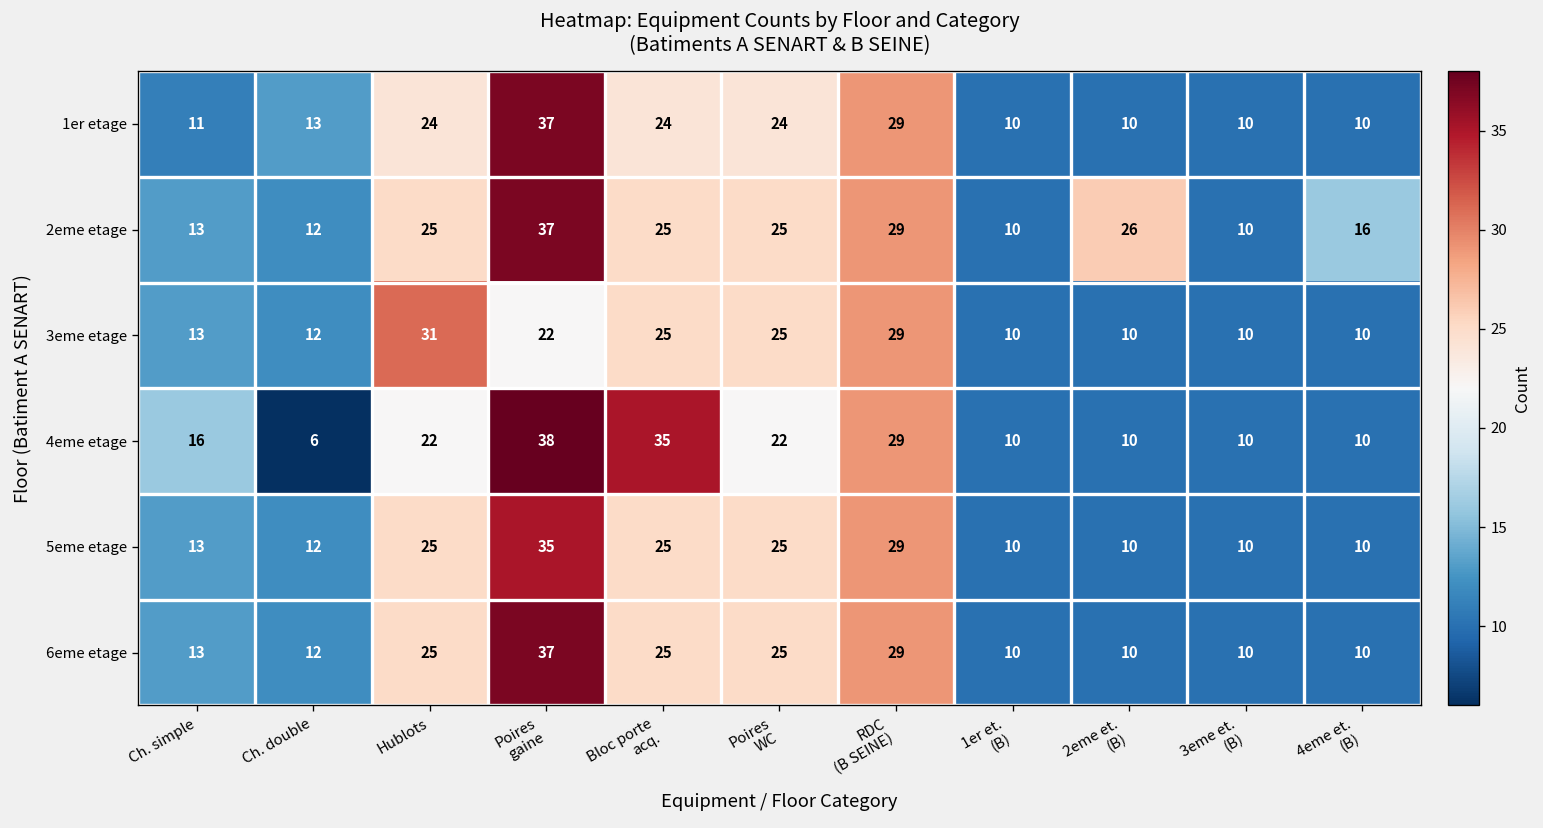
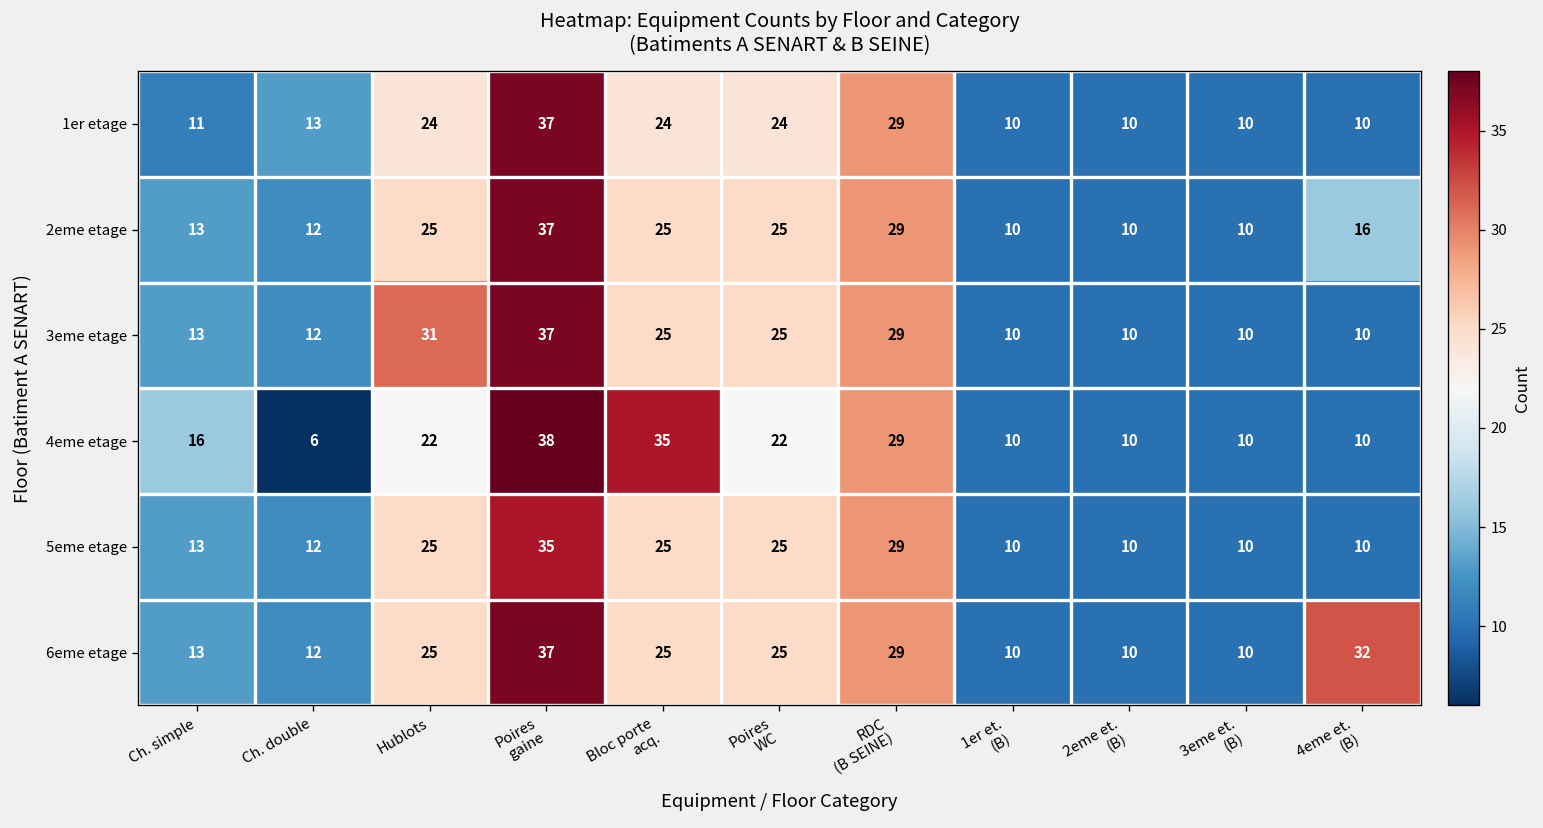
2eme etage, 2eme et. (B): 26 -> 10
3eme etage, Poires gaine: 22 -> 37
6eme etage, 4eme et. (B): 10 -> 32
